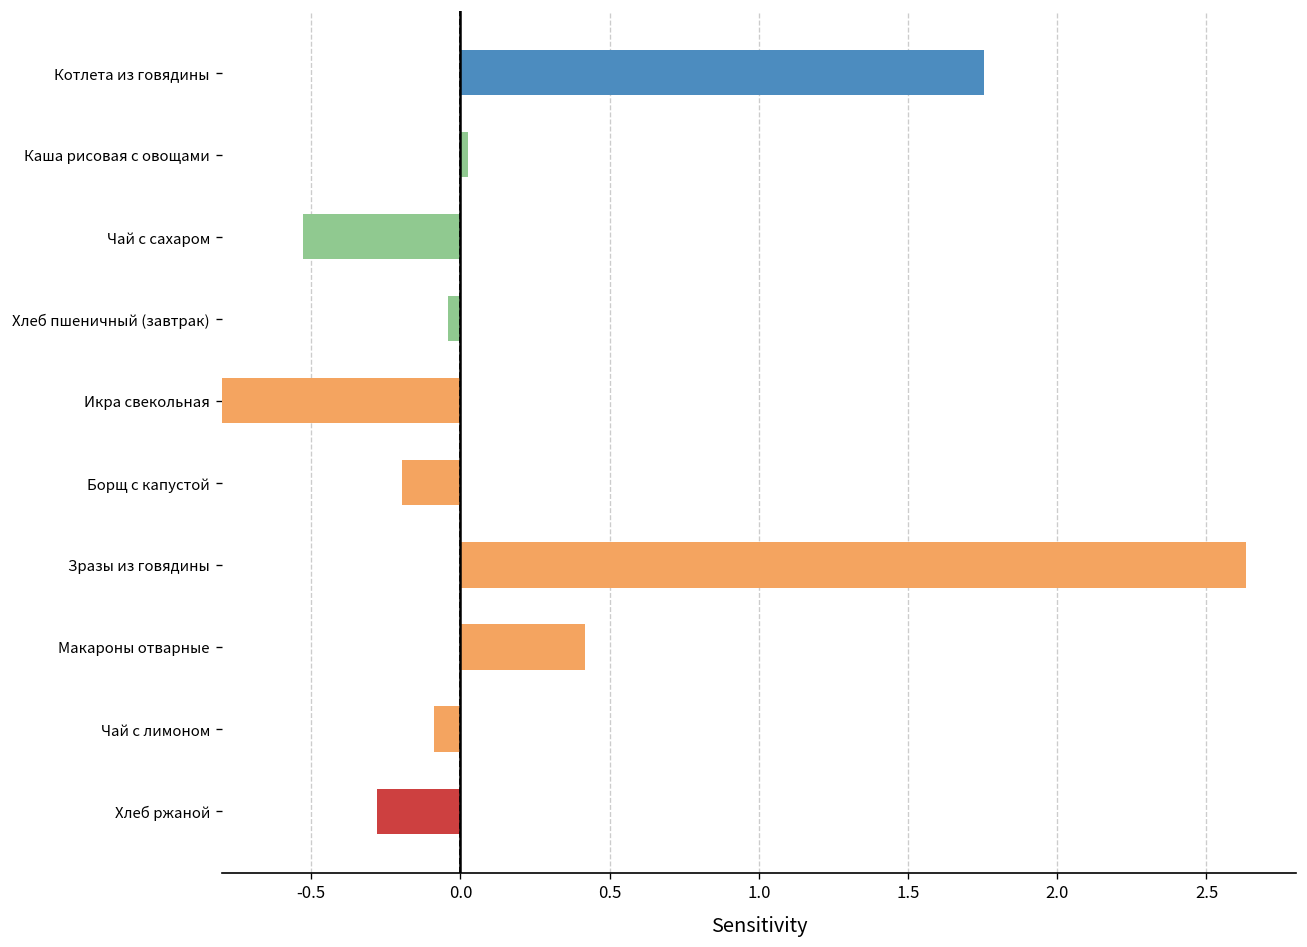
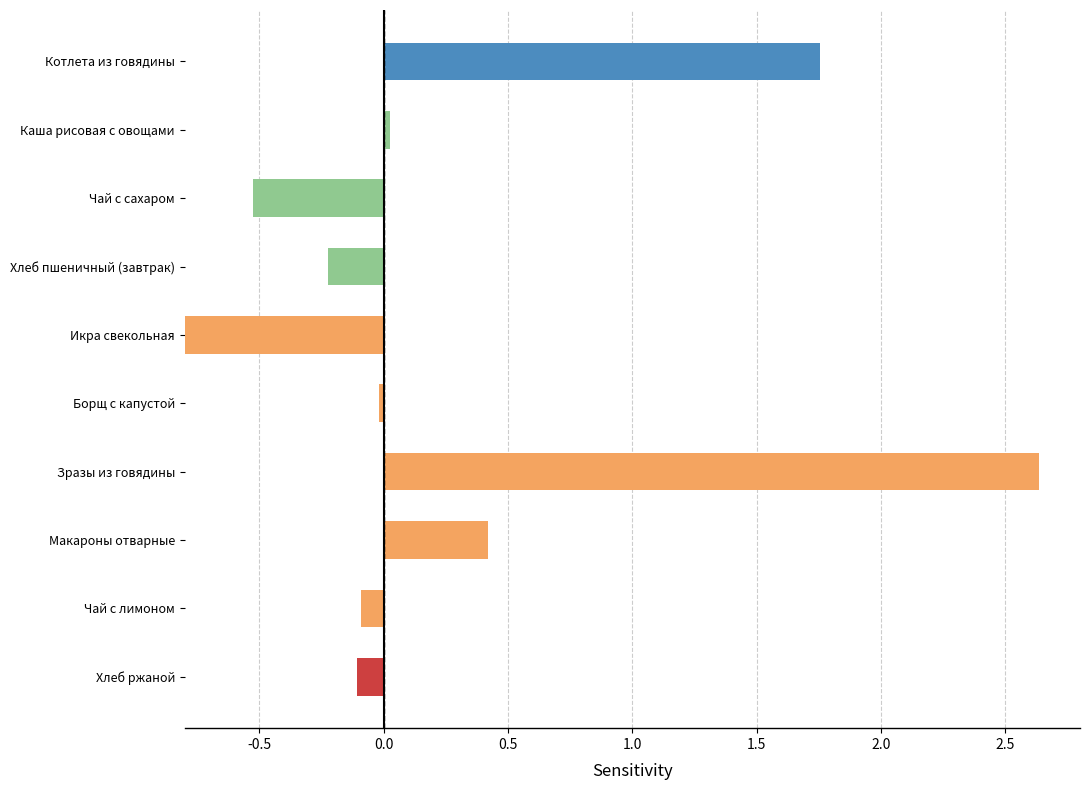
Хлеб пшеничный (завтрак): -0.04 -> -0.22
Борщ с капустой: -0.20 -> -0.02
Хлеб ржаной: -0.28 -> -0.11
